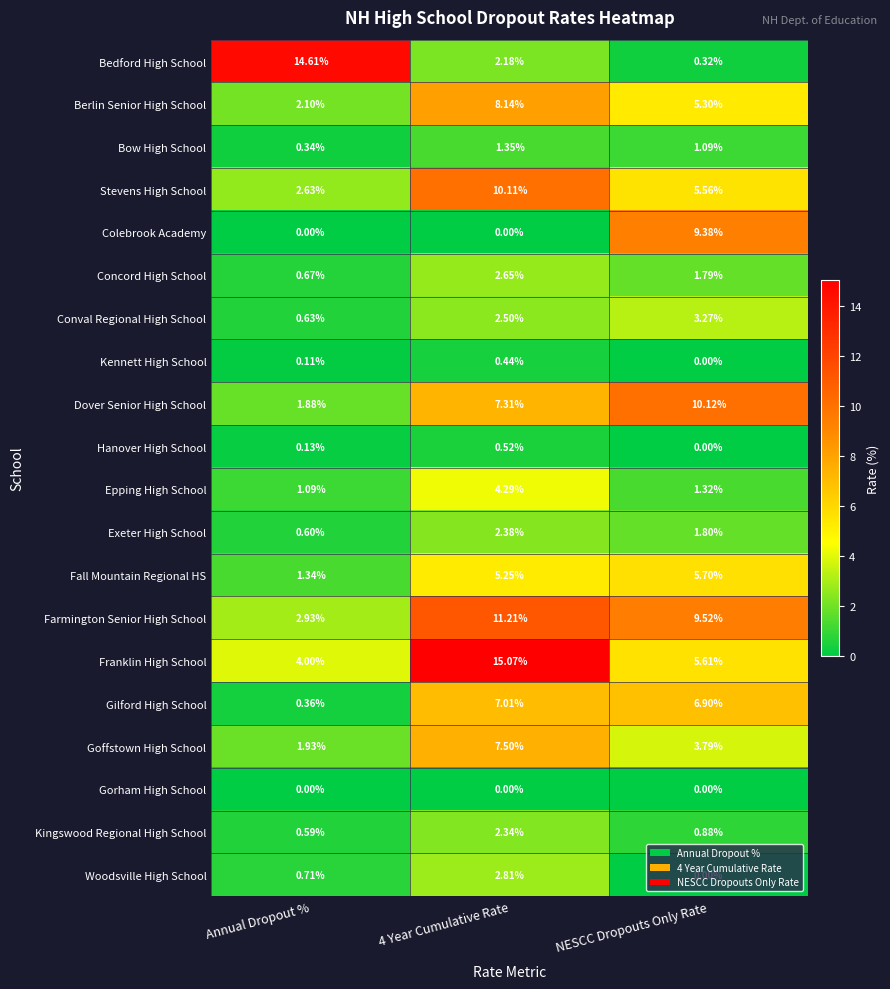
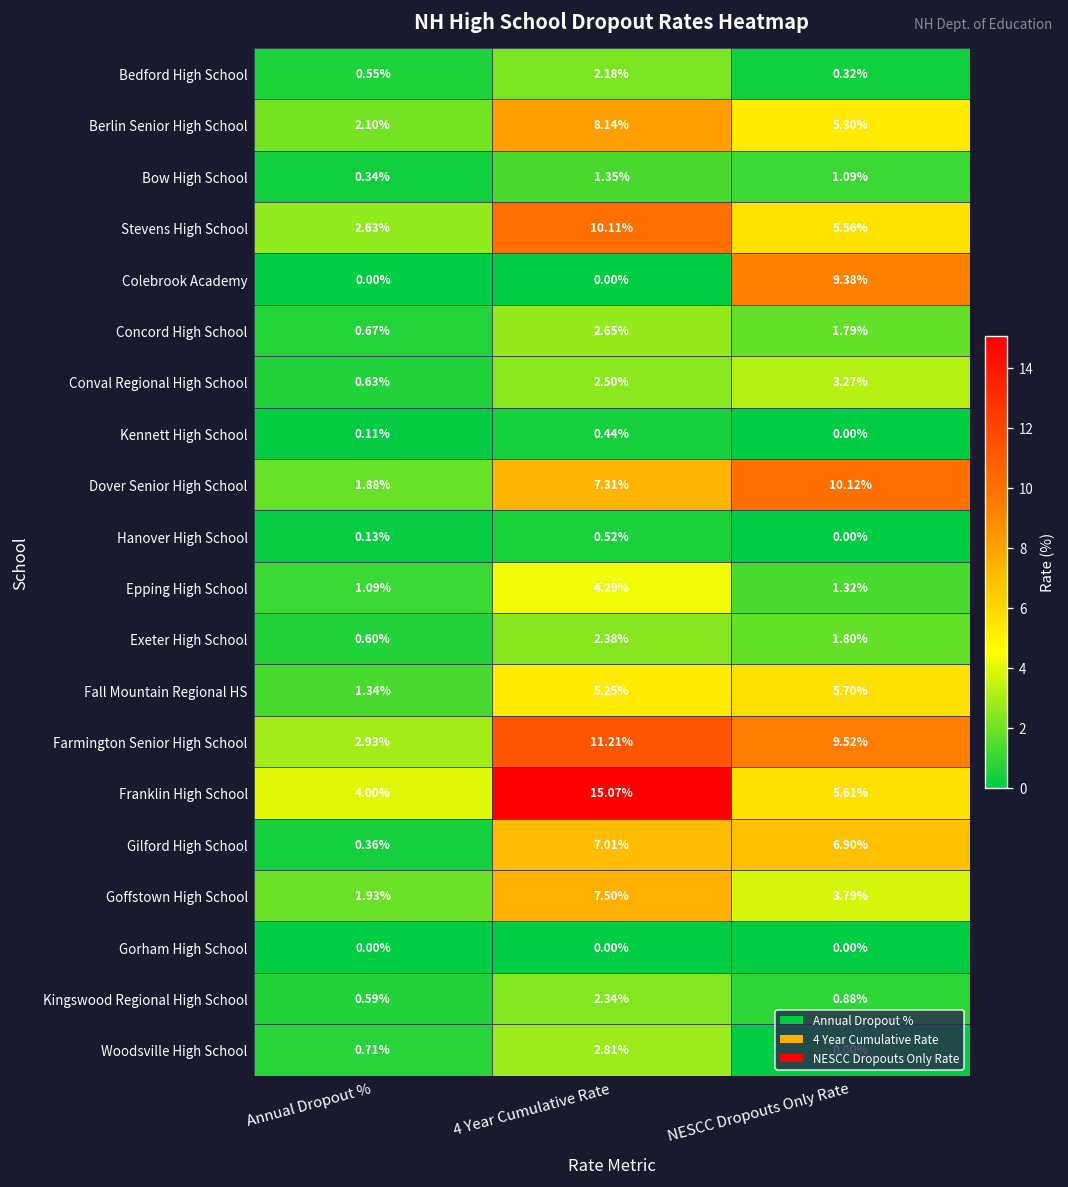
Bedford High School, Annual Dropout %: 14.61% -> 0.55%
